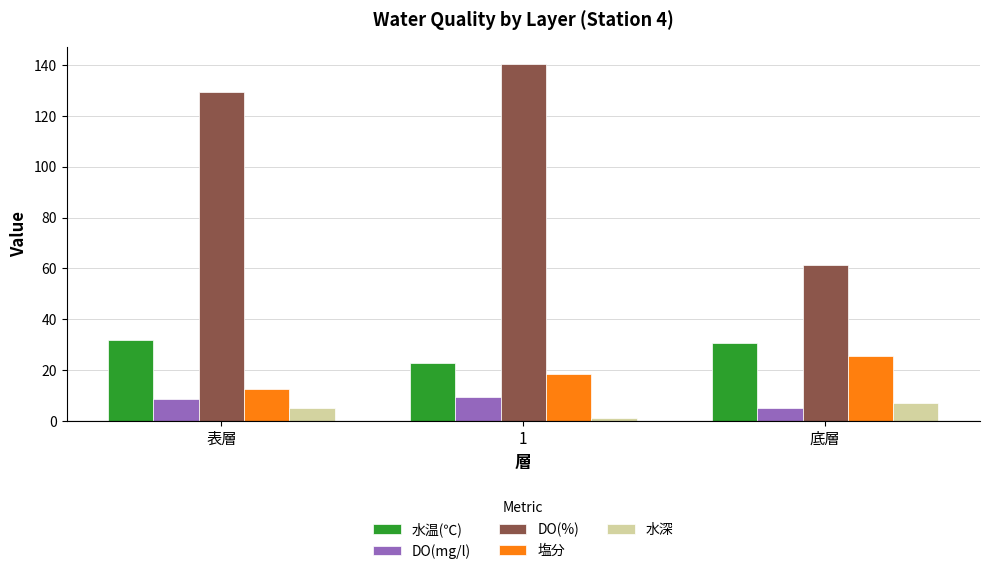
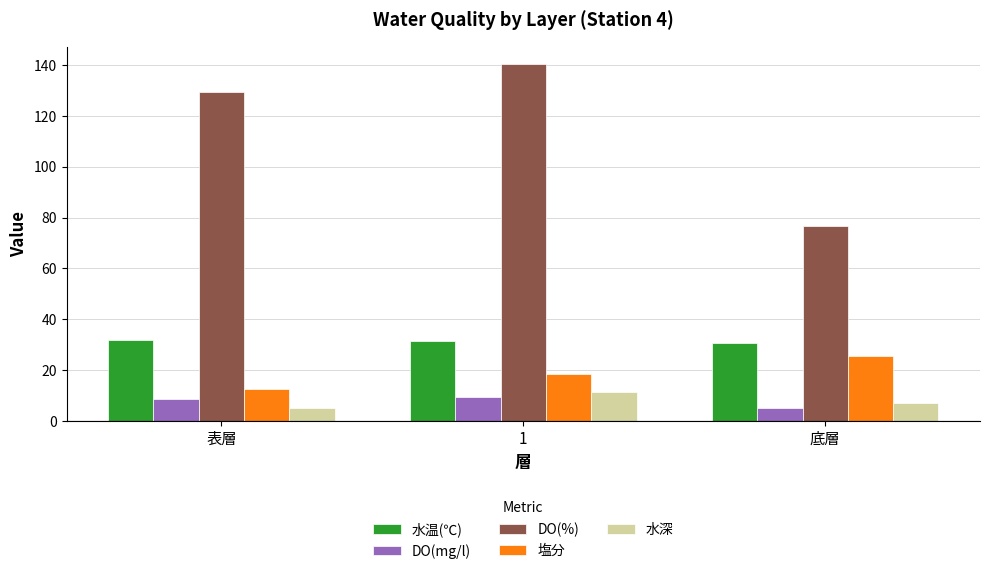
水温(℃), 1: 23 -> 31
水深, 1: 1 -> 11
DO(%), 底層: 61 -> 77
